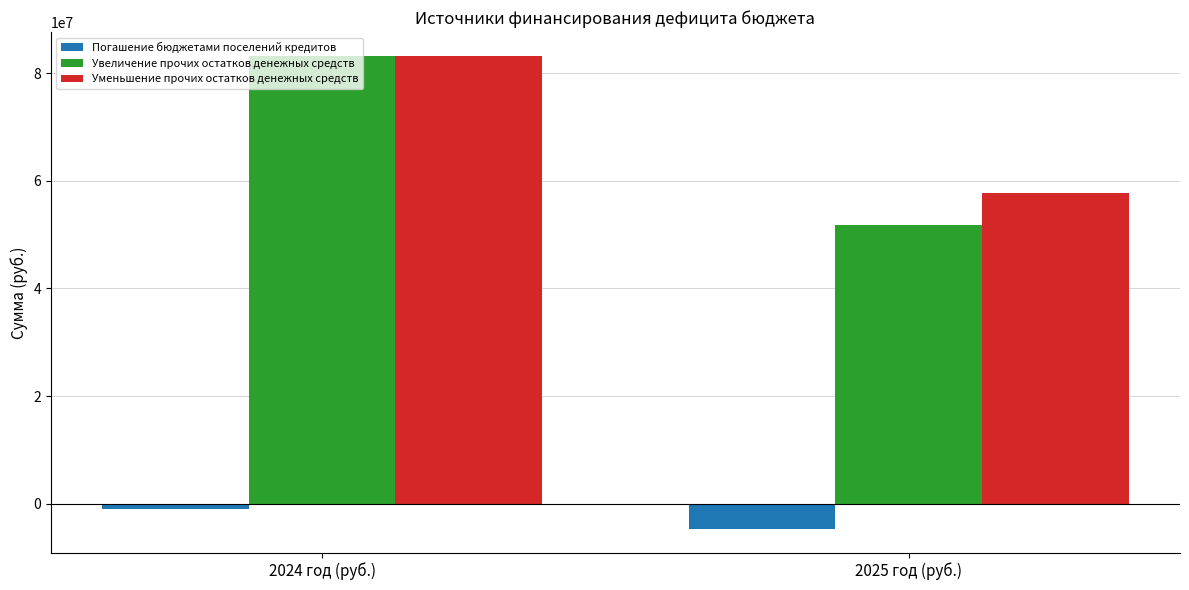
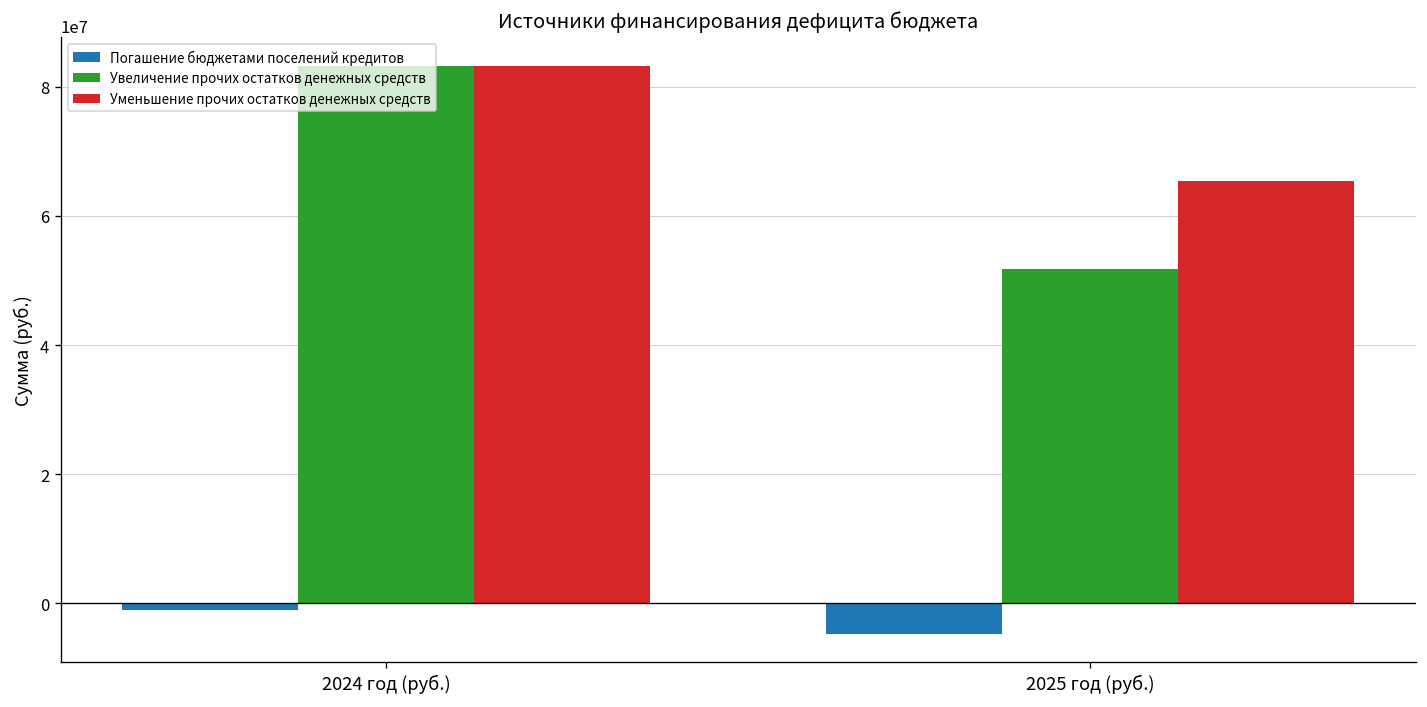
Уменьшение прочих остатков денежных средств, 2025 год (руб.): 58000000 -> 65000000
